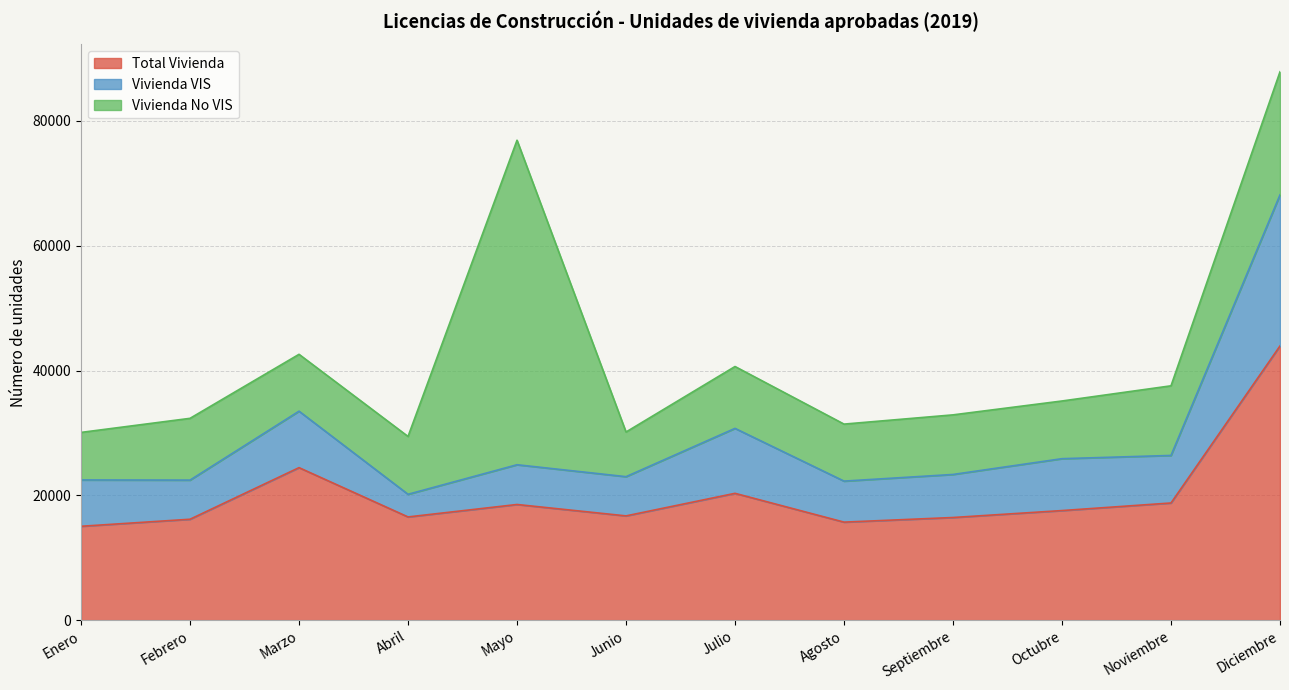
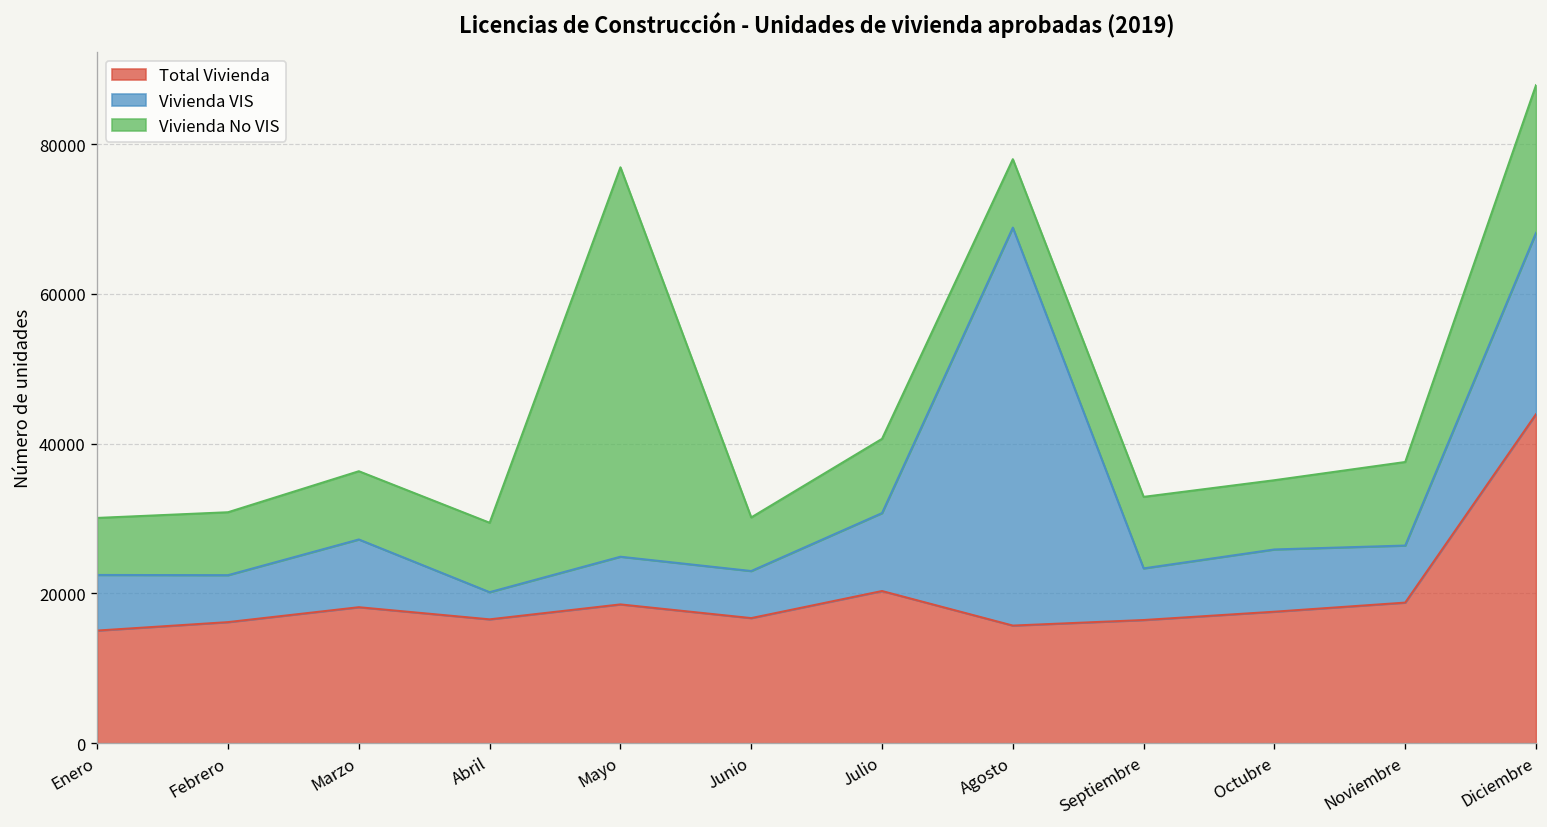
Vivienda No VIS, Febrero: 10000 -> 8000
Total Vivienda, Marzo: 24000 -> 18000
Vivienda VIS, Agosto: 7000 -> 53000
